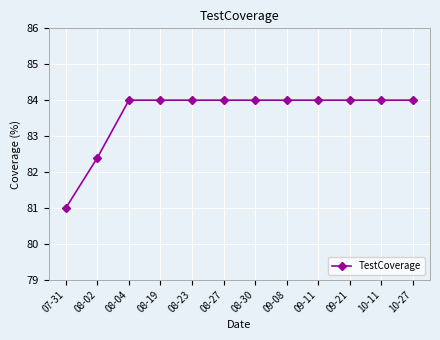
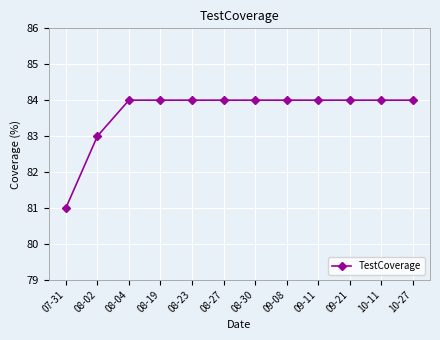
08-02: 82.4 -> 83.0
